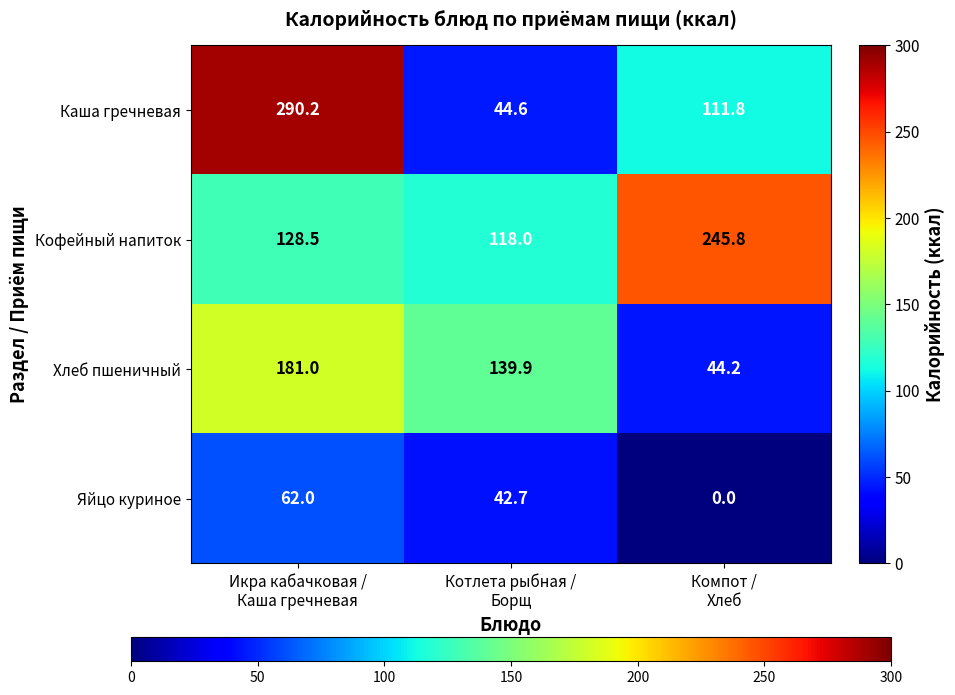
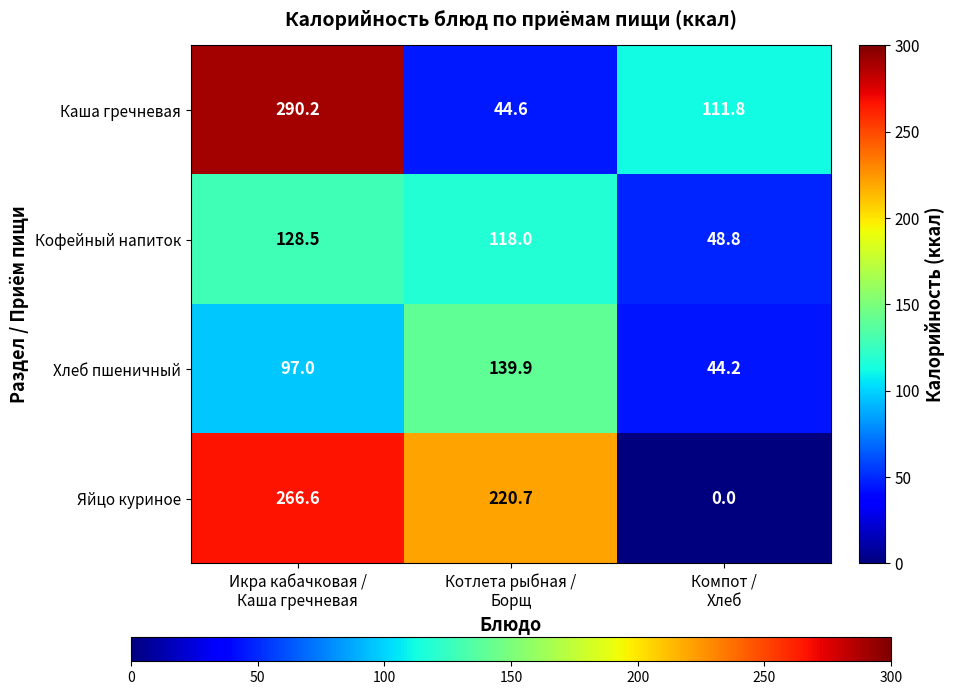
Кофейный напиток, Компот / Хлеб: 245.8 -> 48.8
Хлеб пшеничный, Икра кабачковая / Каша гречневая: 181.0 -> 97.0
Яйцо куриное, Икра кабачковая / Каша гречневая: 62.0 -> 266.6
Яйцо куриное, Котлета рыбная / Борщ: 42.7 -> 220.7
